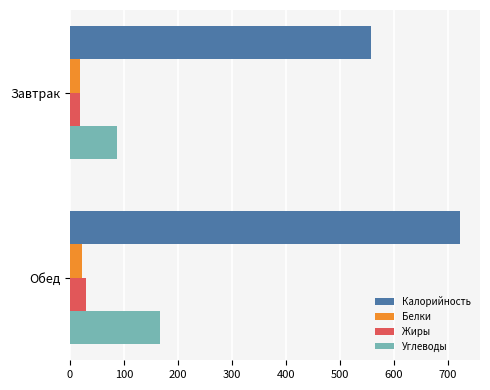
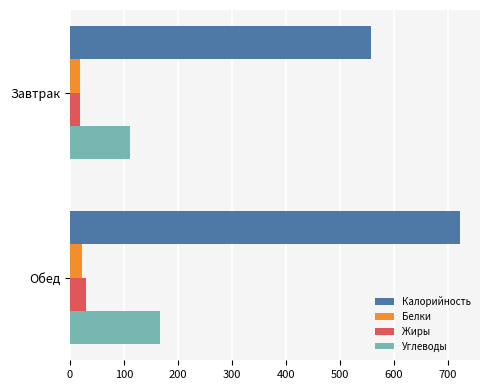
Углеводы, Завтрак: 90 -> 110
